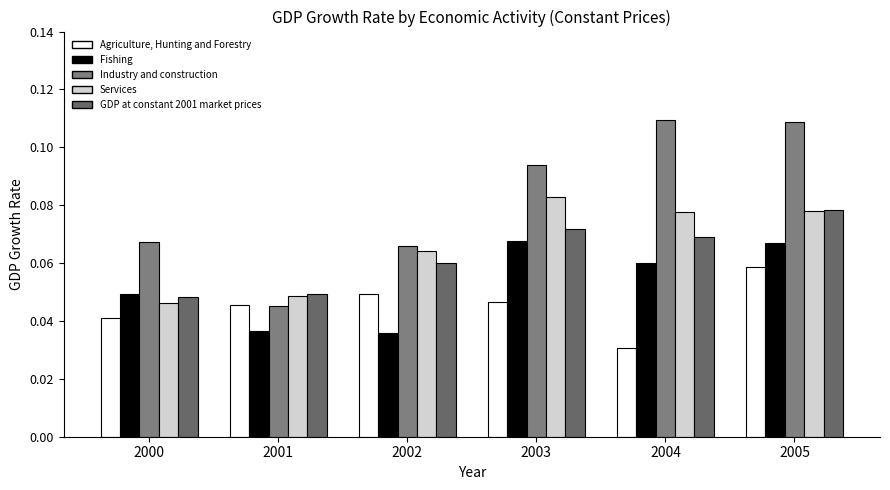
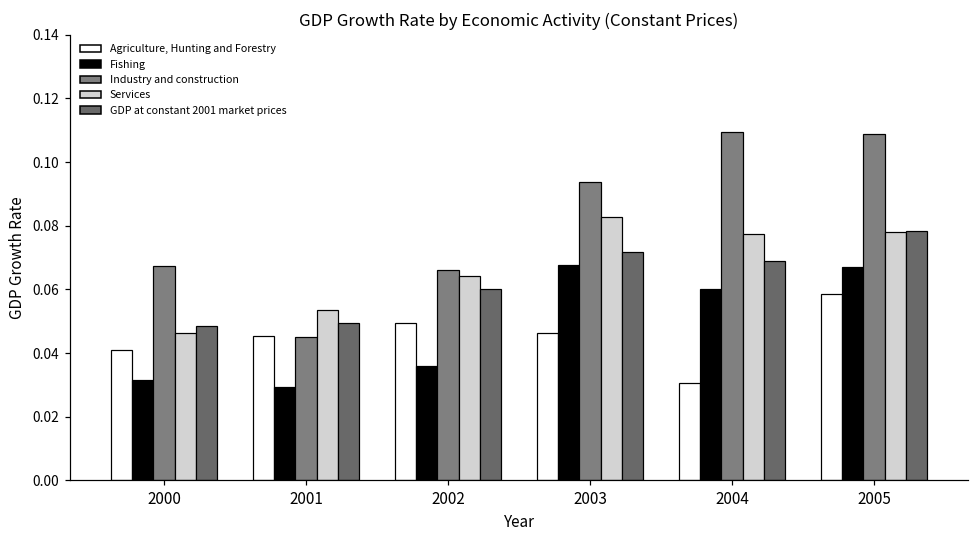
Fishing, 2000: 0.049 -> 0.032
Fishing, 2001: 0.037 -> 0.029
Services, 2001: 0.048 -> 0.054
